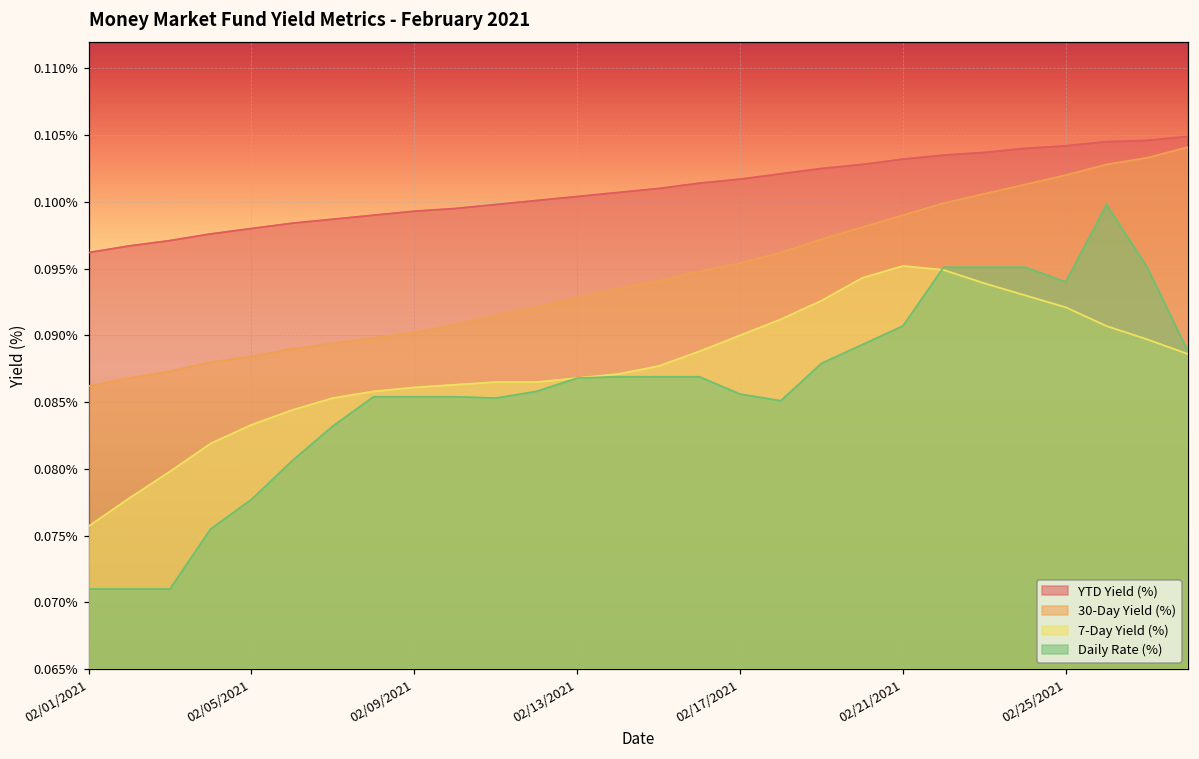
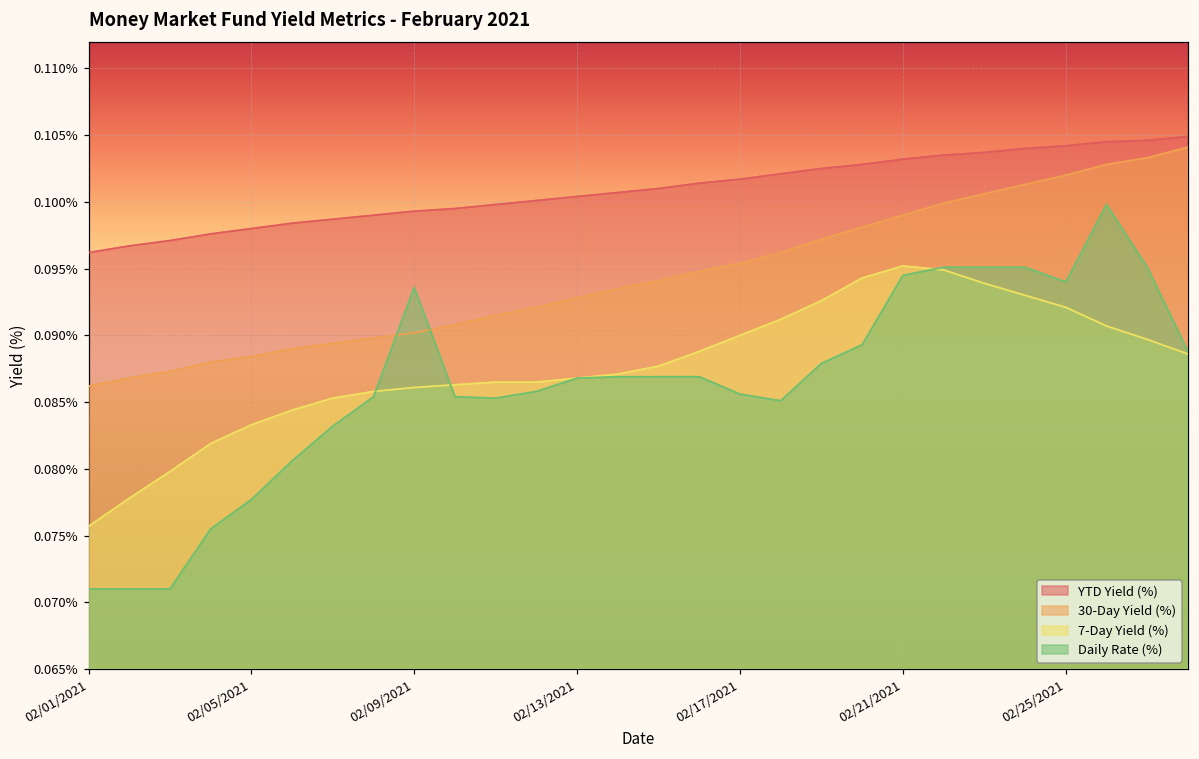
Daily Rate (%), 02/09/2021: 0.0854% -> 0.0936%
Daily Rate (%), 02/21/2021: 0.0907% -> 0.0945%
